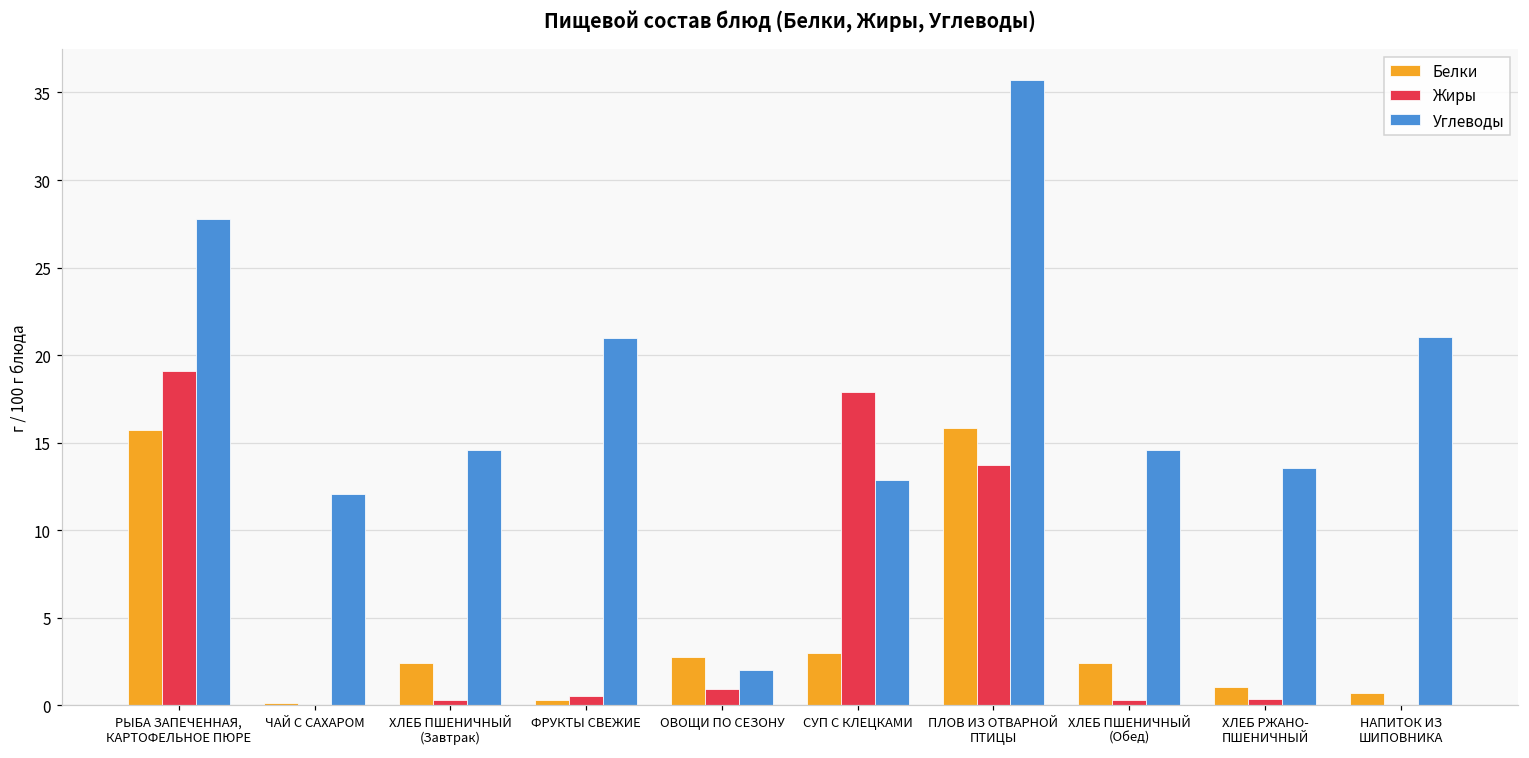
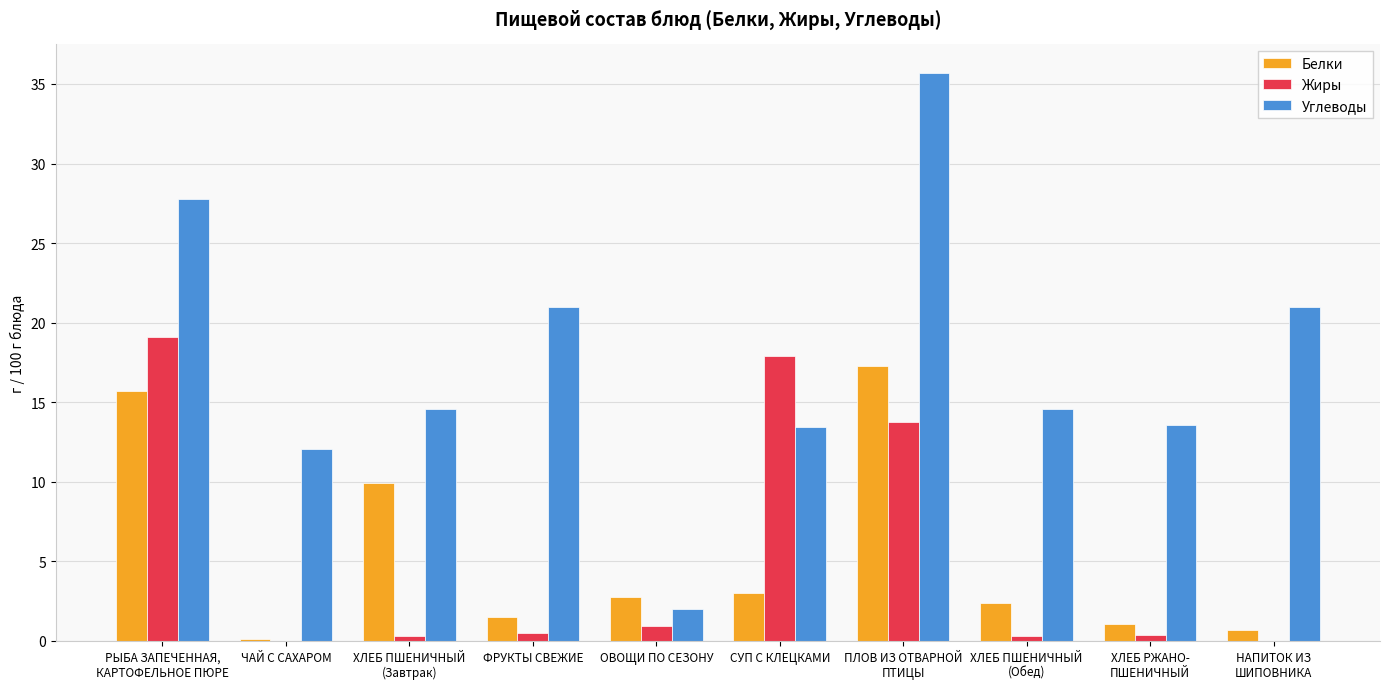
Белки, ХЛЕБ ПШЕНИЧНЫЙ (Завтрак): 2.4 -> 9.9
Белки, ФРУКТЫ СВЕЖИЕ: 0.3 -> 1.5
Углеводы, СУП С КЛЕЦКАМИ: 12.8 -> 13.5
Белки, ПЛОВ ИЗ ОТВАРНОЙ ПТИЦЫ: 15.9 -> 17.3
